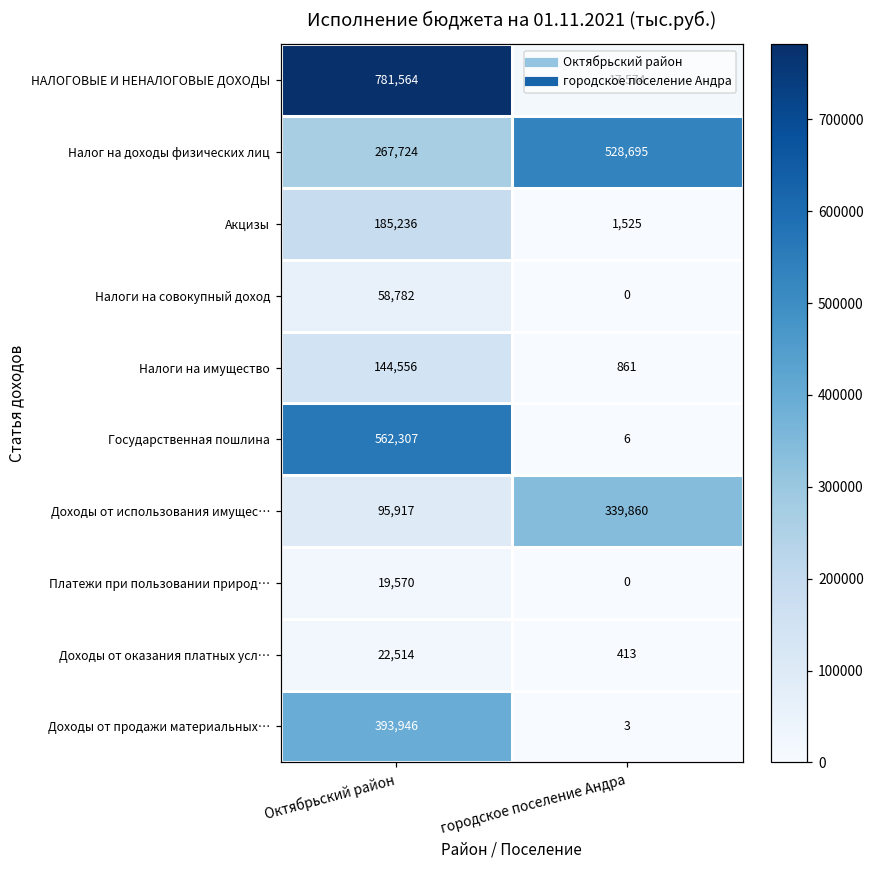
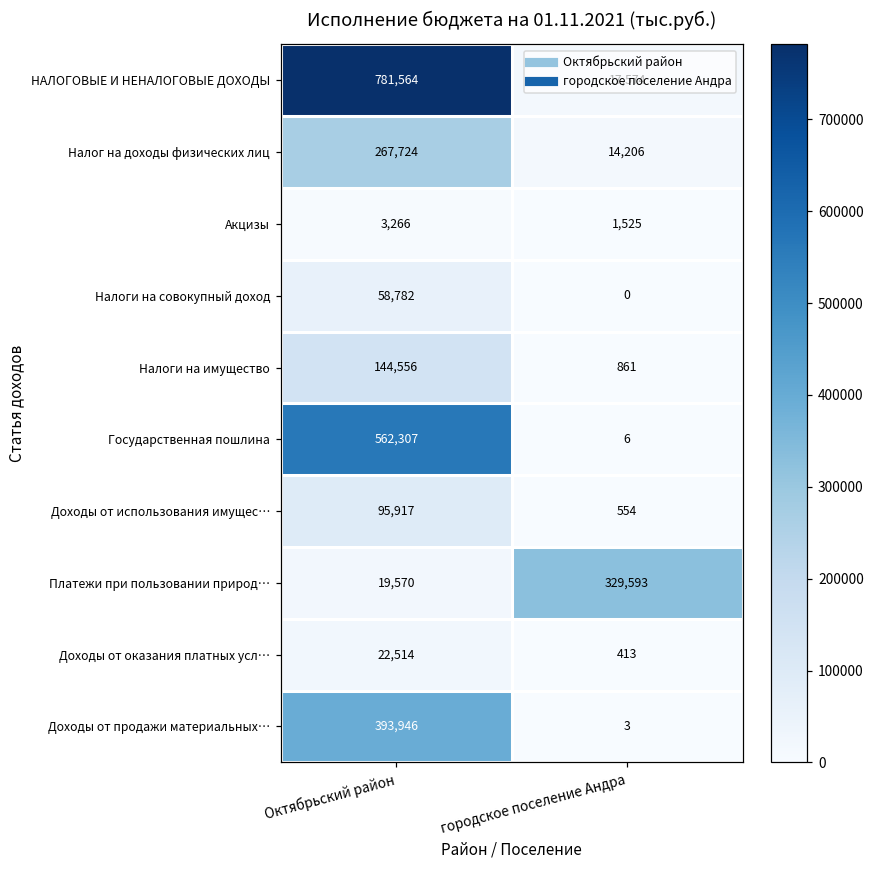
Налог на доходы физических лиц, городское поселение Андра: 528,695 -> 14,206
Акцизы, Октябрьский район: 185,236 -> 3,266
Доходы от использования имущес…, городское поселение Андра: 339,860 -> 554
Платежи при пользовании природ…, городское поселение Андра: 0 -> 329,593
